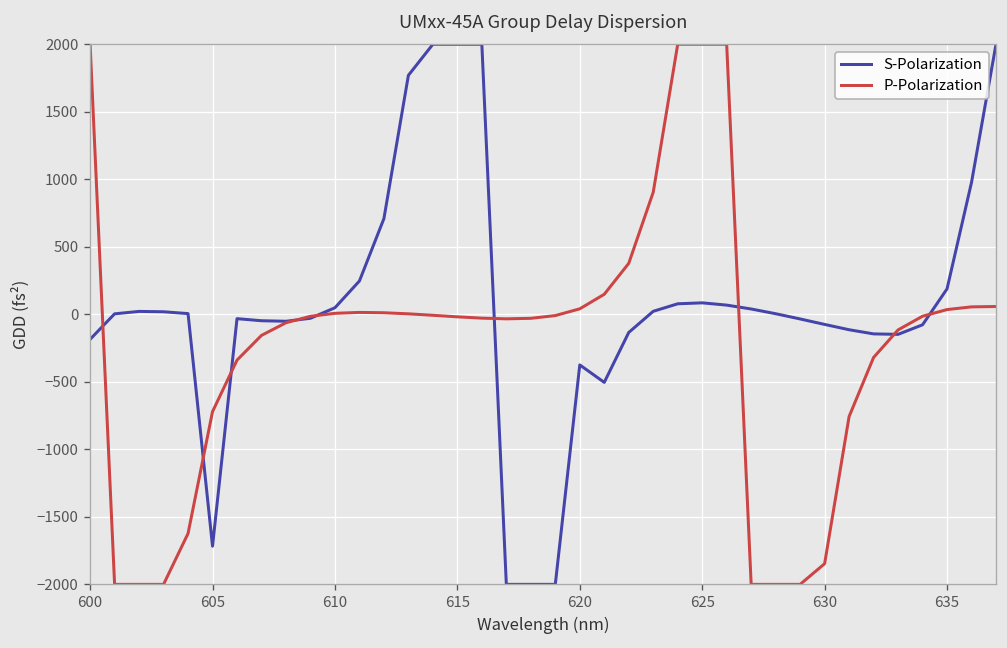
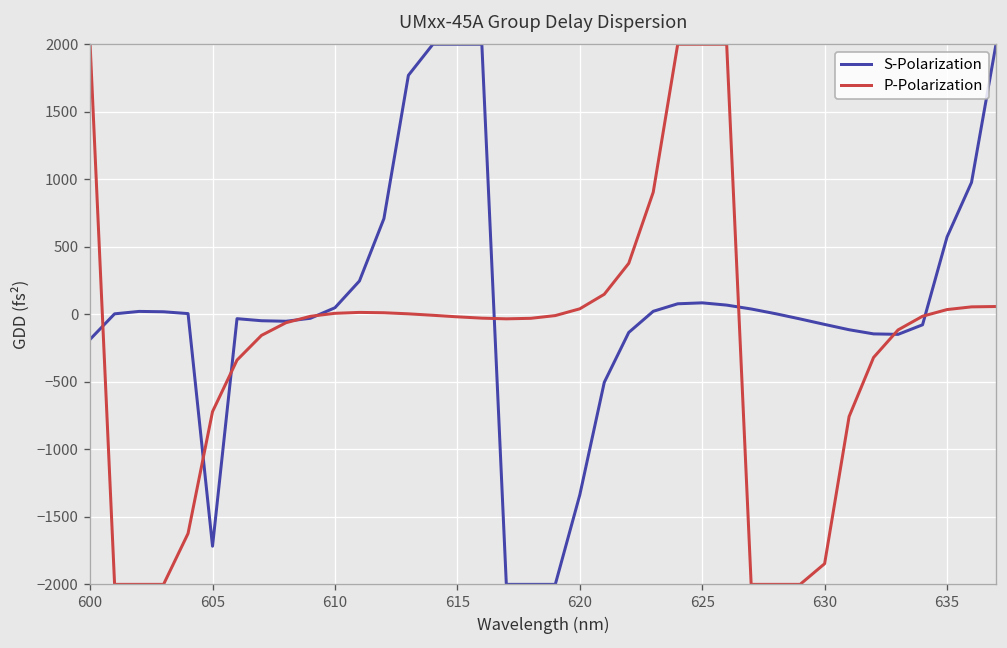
S-Polarization, 620: -370 -> -1340
S-Polarization, 635: 190 -> 570
